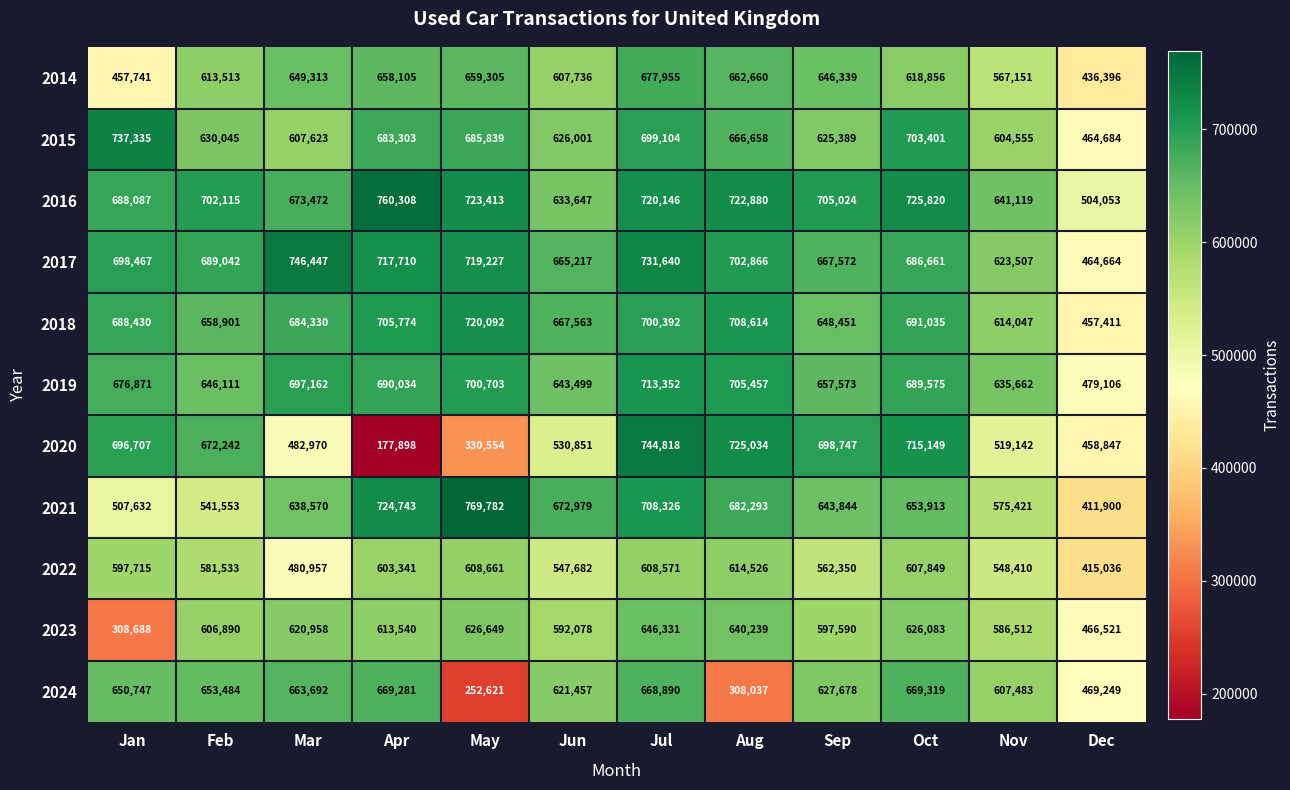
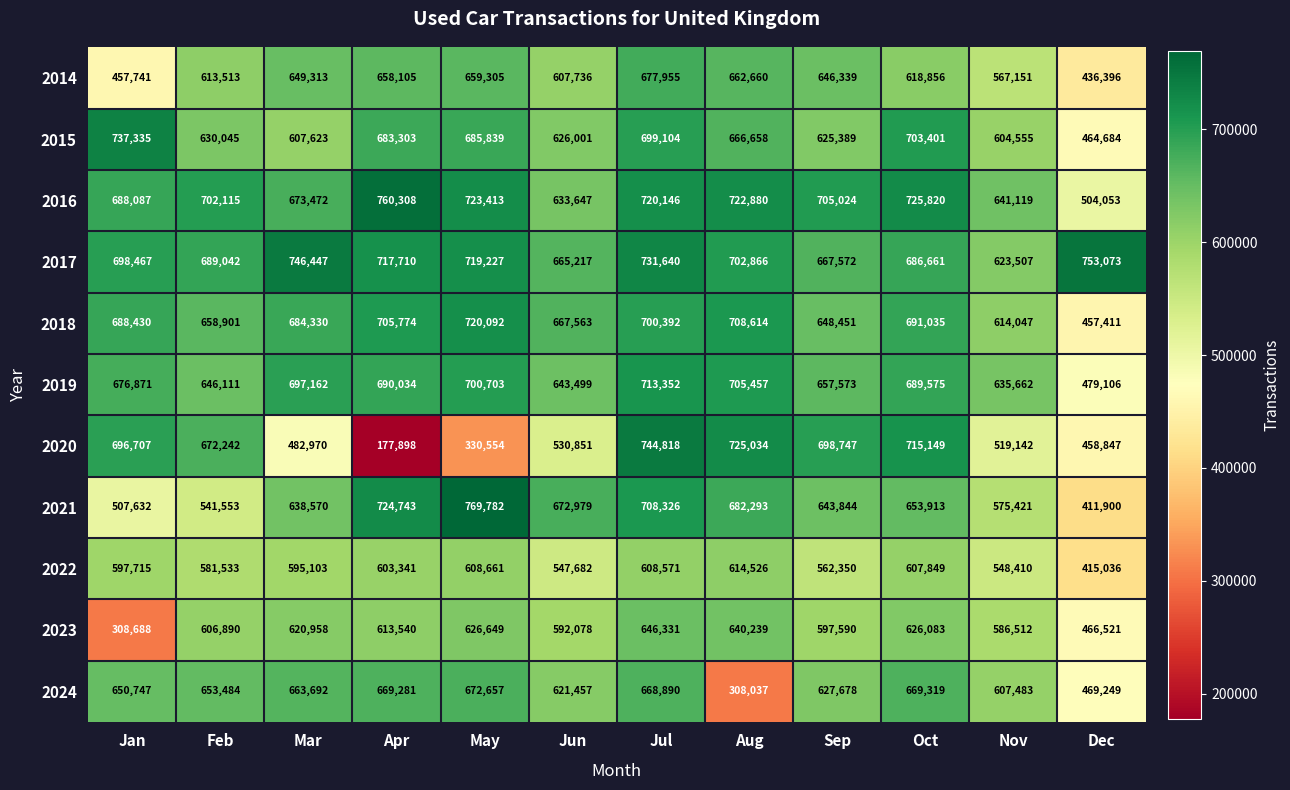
2017, Dec: 464,664 -> 753,073
2022, Mar: 480,957 -> 595,103
2024, May: 252,621 -> 672,657
